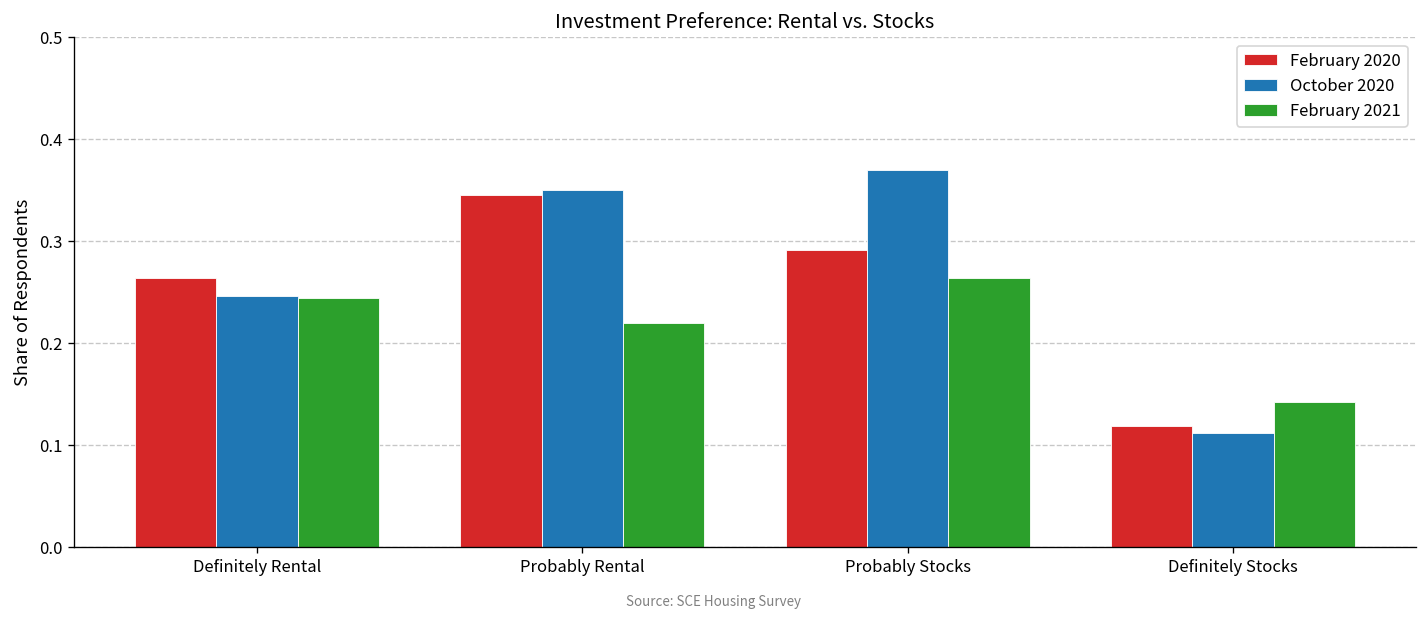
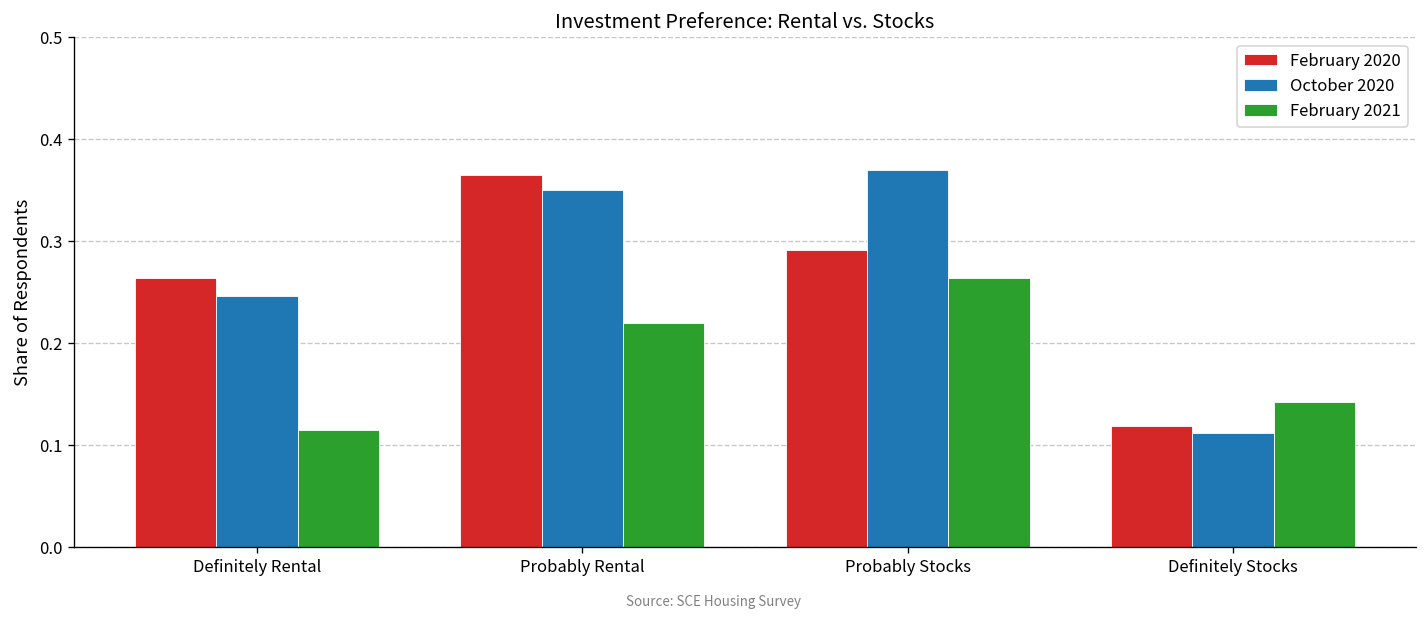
February 2021, Definitely Rental: 0.24 -> 0.12
February 2020, Probably Rental: 0.34 -> 0.36
